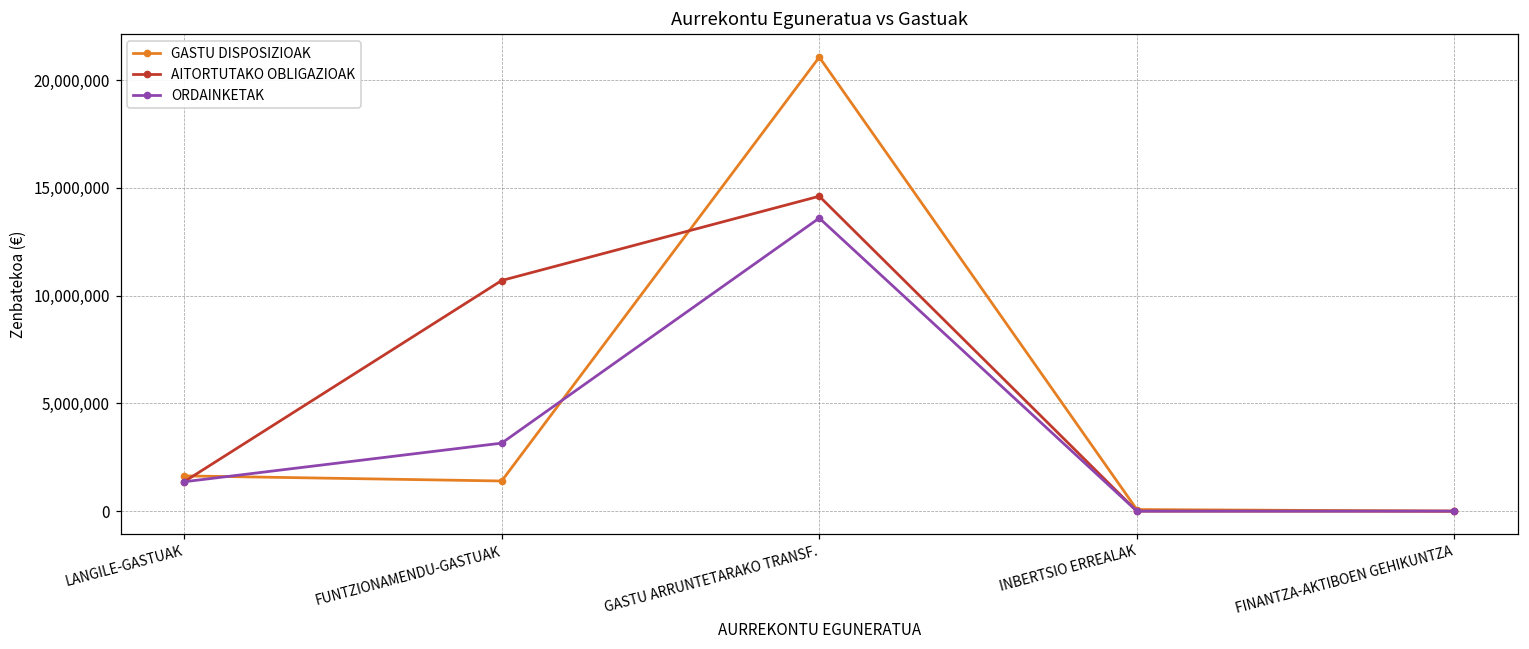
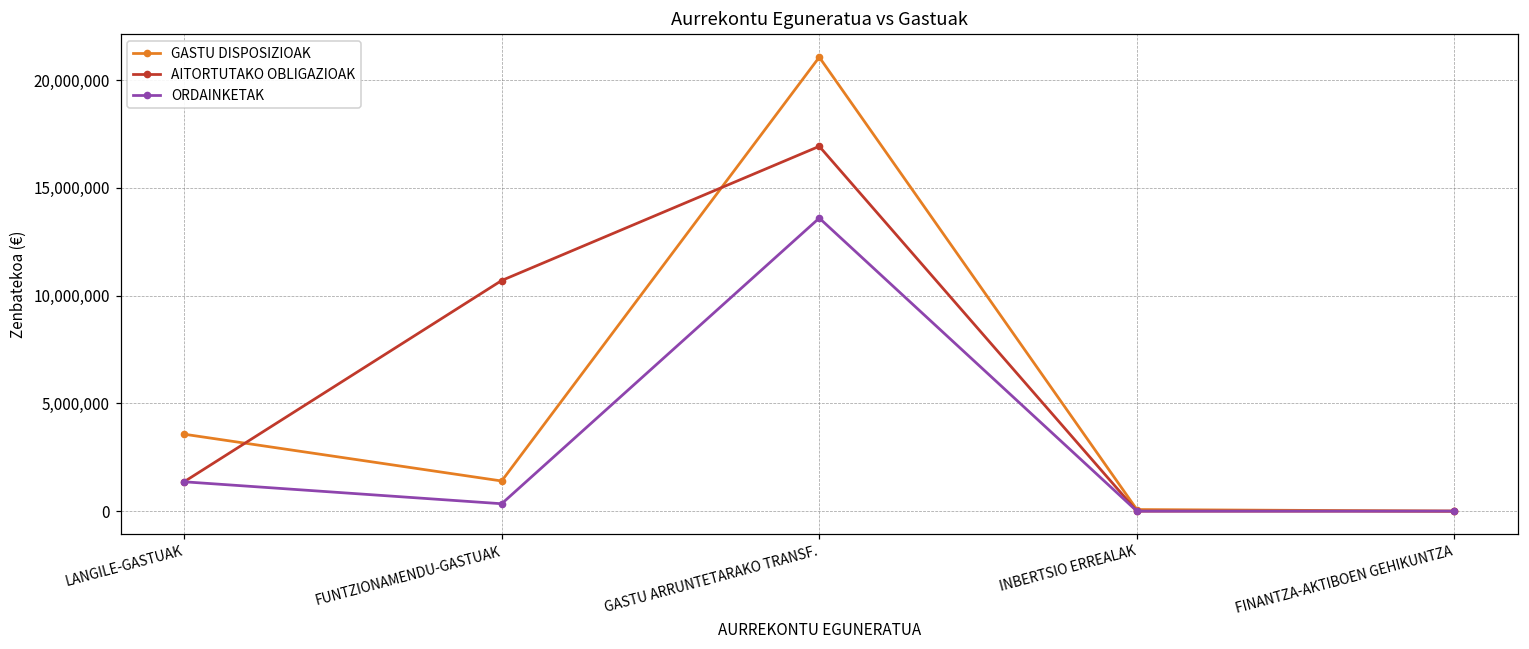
GASTU DISPOSIZIOAK, LANGILE-GASTUAK: 1,600,000 -> 3,600,000
ORDAINKETAK, FUNTZIONAMENDU-GASTUAK: 3,200,000 -> 300,000
AITORTUTAKO OBLIGAZIOAK, GASTU ARRUNTETARAKO TRANSF.: 14,600,000 -> 16,900,000
